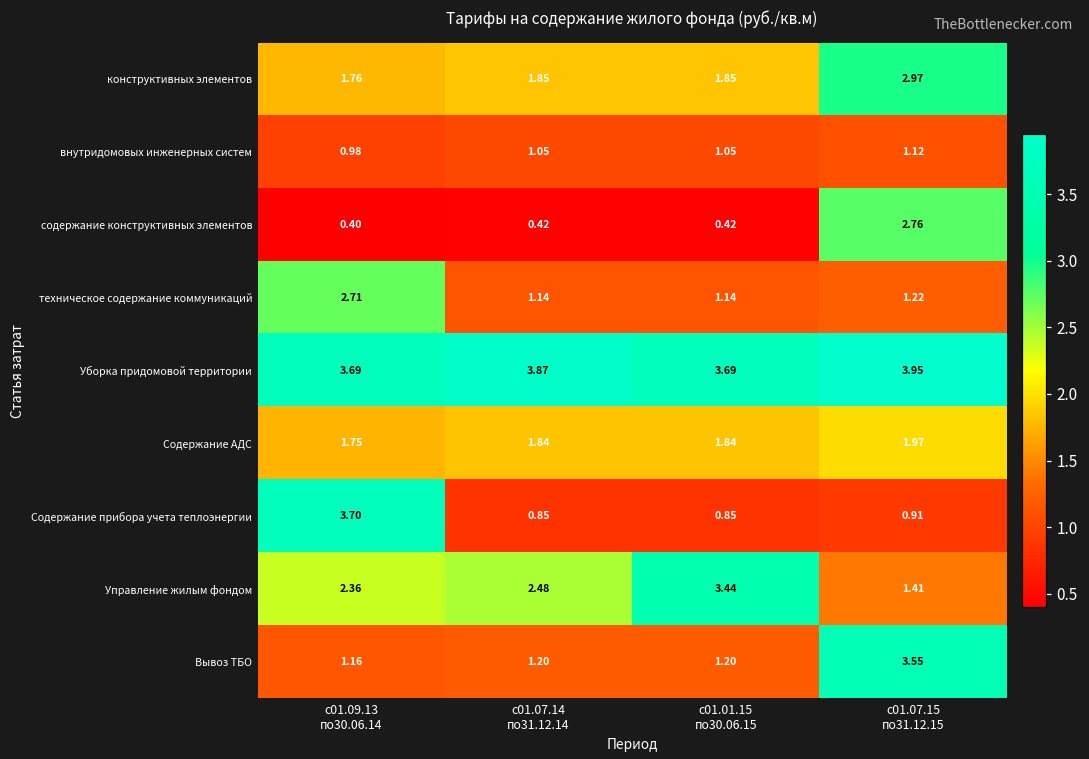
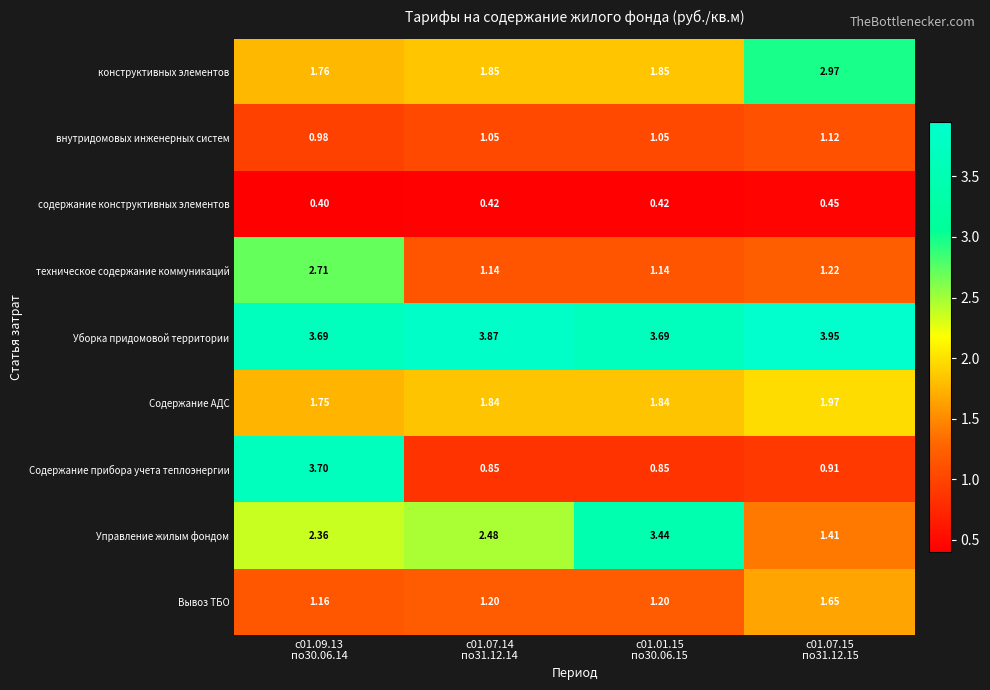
содержание конструктивных элементов, с01.07.15 по31.12.15: 2.76 -> 0.45
Вывоз ТБО, с01.07.15 по31.12.15: 3.55 -> 1.65
